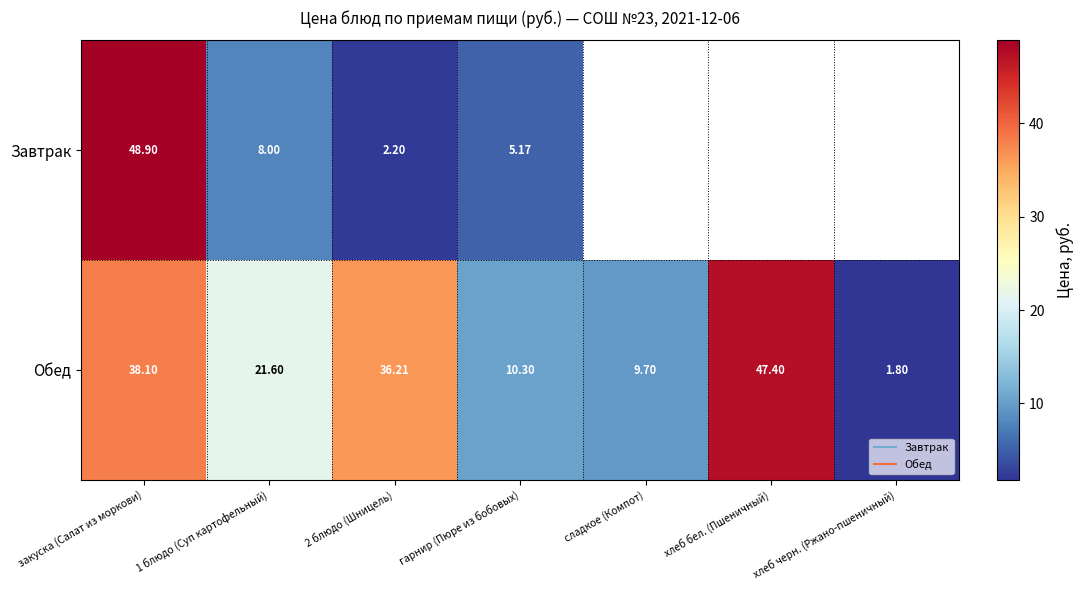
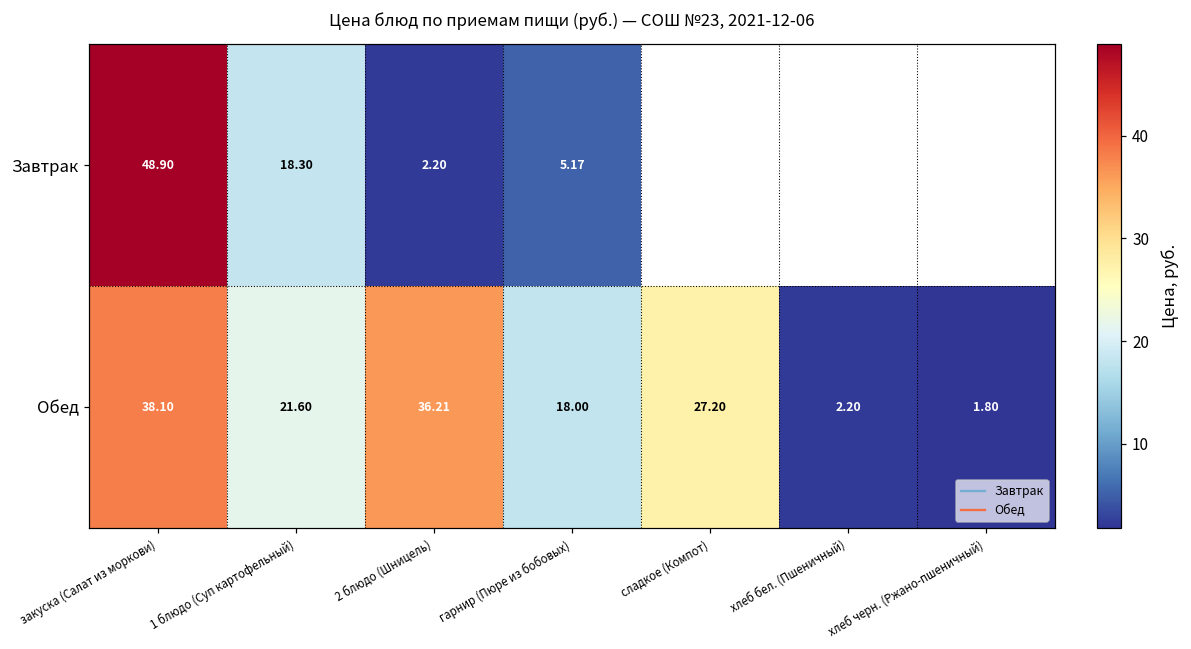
Завтрак, 1 блюдо (Суп картофельный): 8.00 -> 18.30
Обед, гарнир (Пюре из бобовых): 10.30 -> 18.00
Обед, сладкое (Компот): 9.70 -> 27.20
Обед, хлеб бел. (Пшеничный): 47.40 -> 2.20
